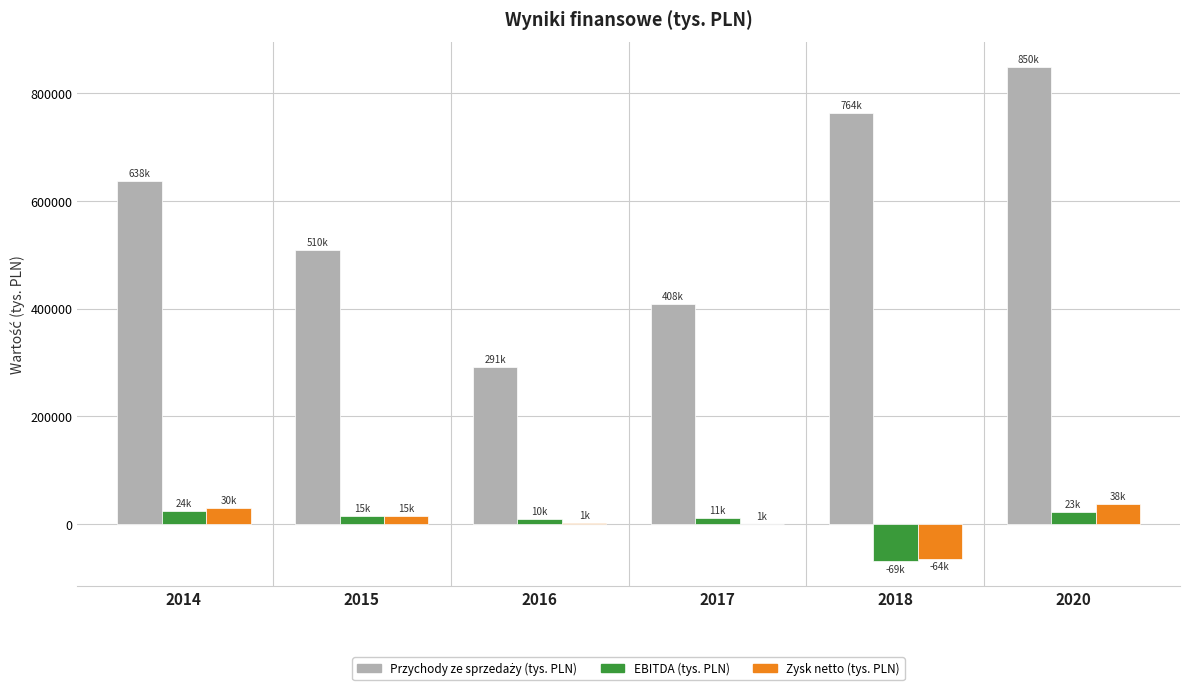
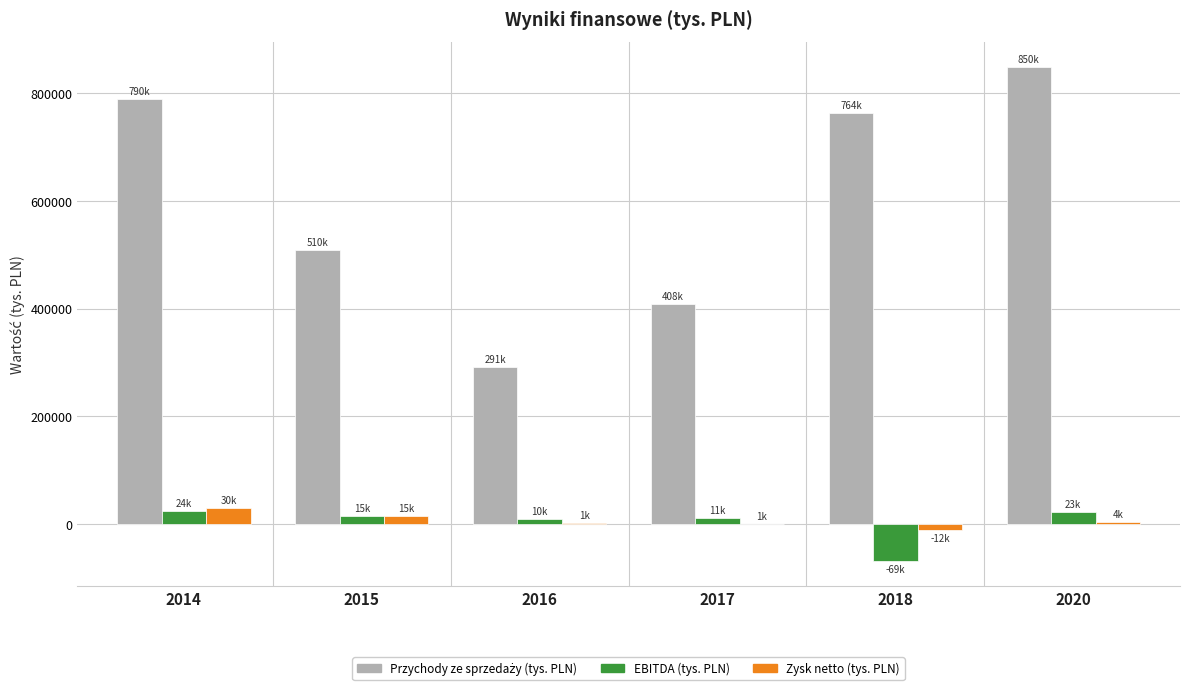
Przychody ze sprzedaży (tys. PLN), 2014: 638k -> 790k
Zysk netto (tys. PLN), 2018: -64k -> -12k
Zysk netto (tys. PLN), 2020: 38k -> 4k
